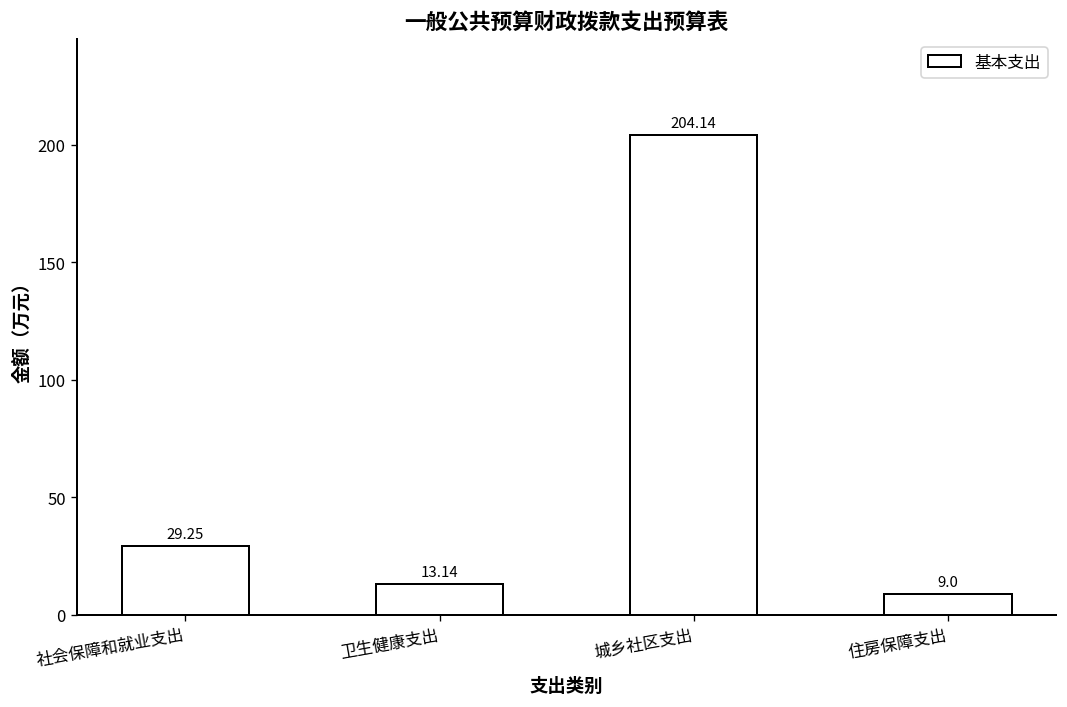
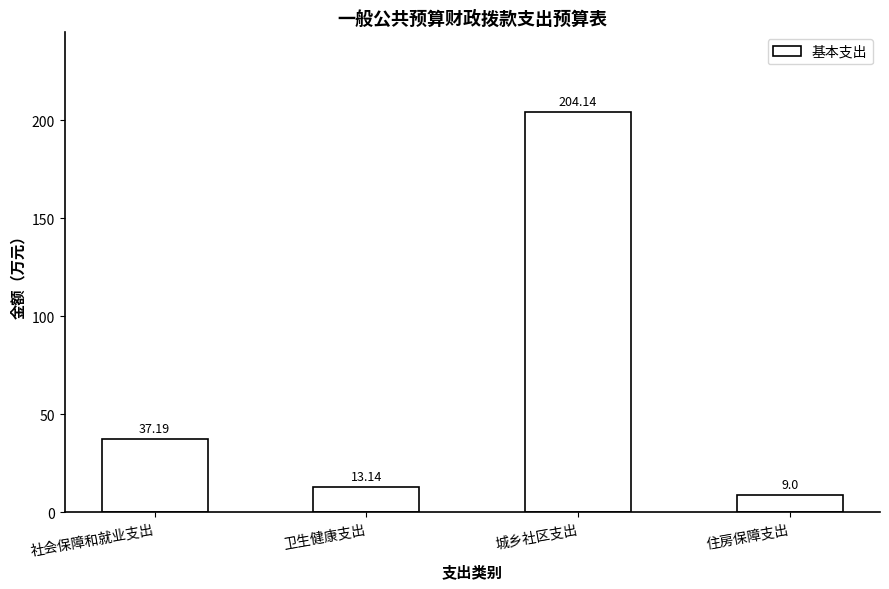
社会保障和就业支出: 29.25 -> 37.19
